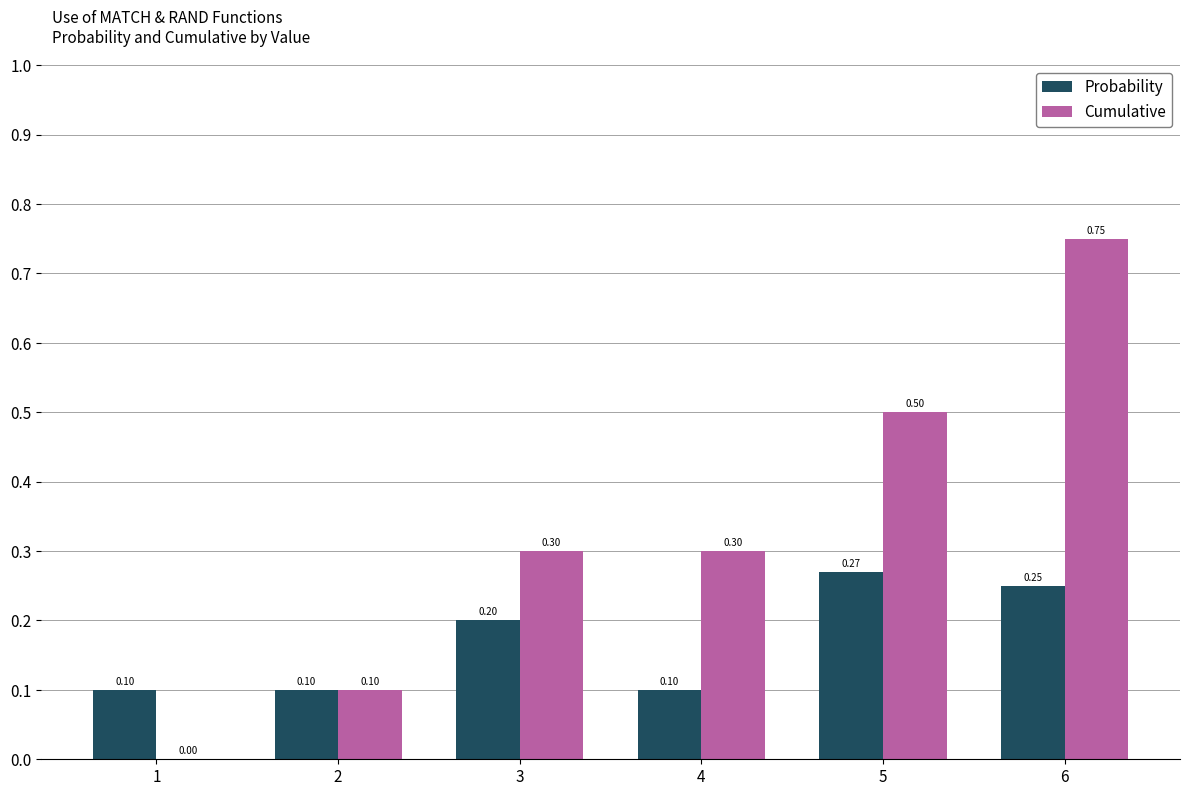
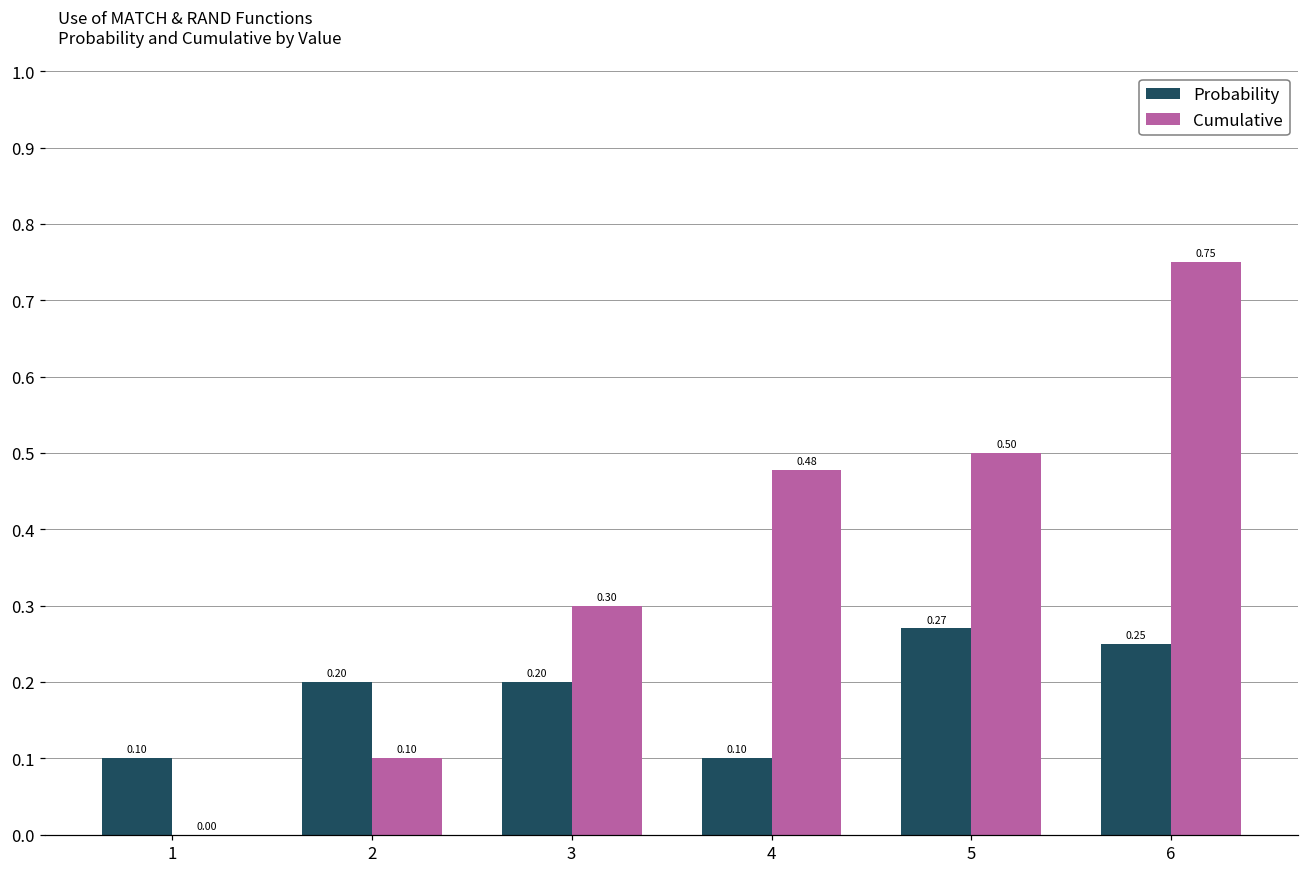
Probability, 2: 0.10 -> 0.20
Cumulative, 4: 0.30 -> 0.48
